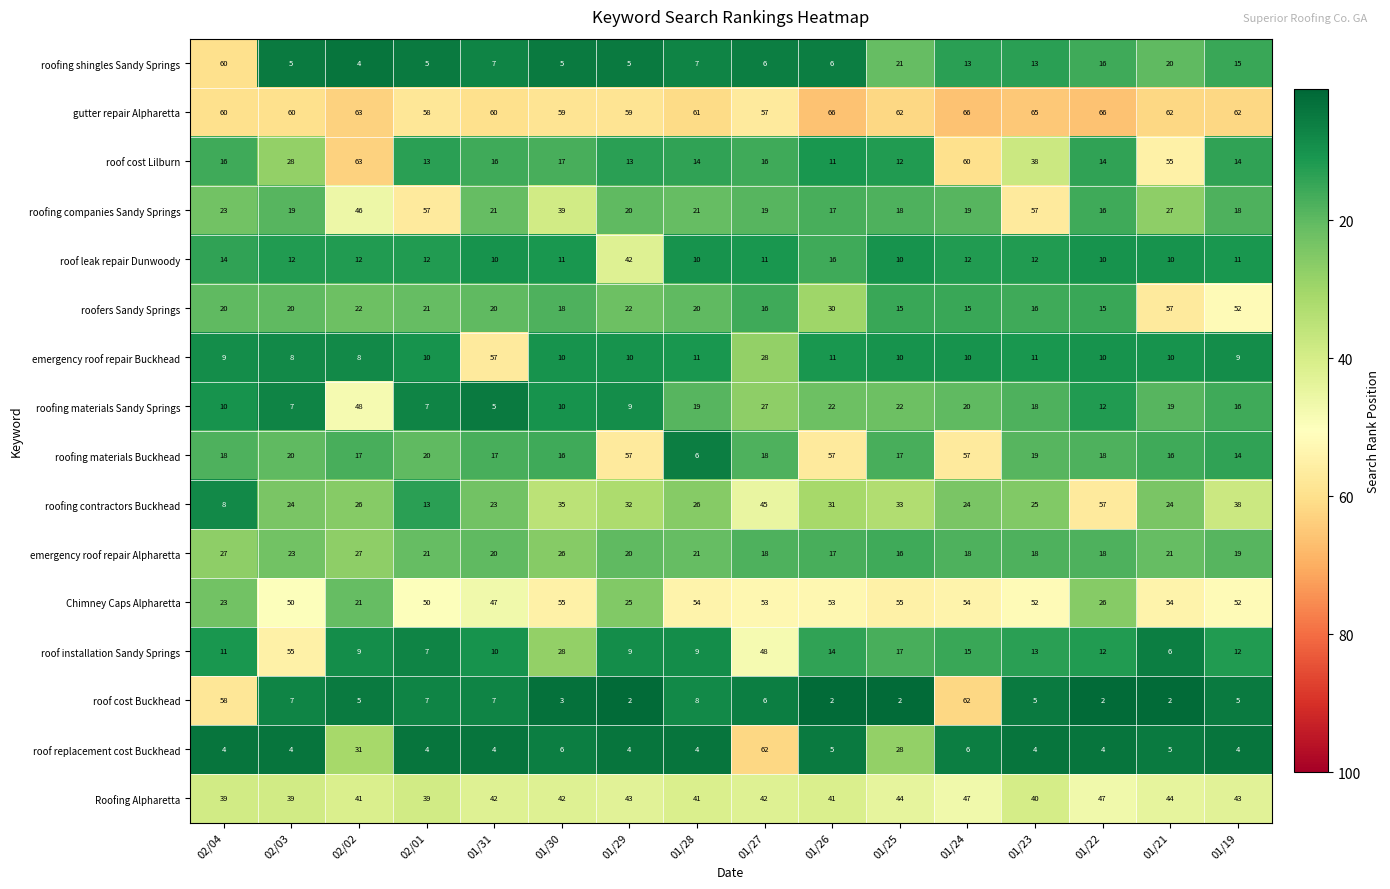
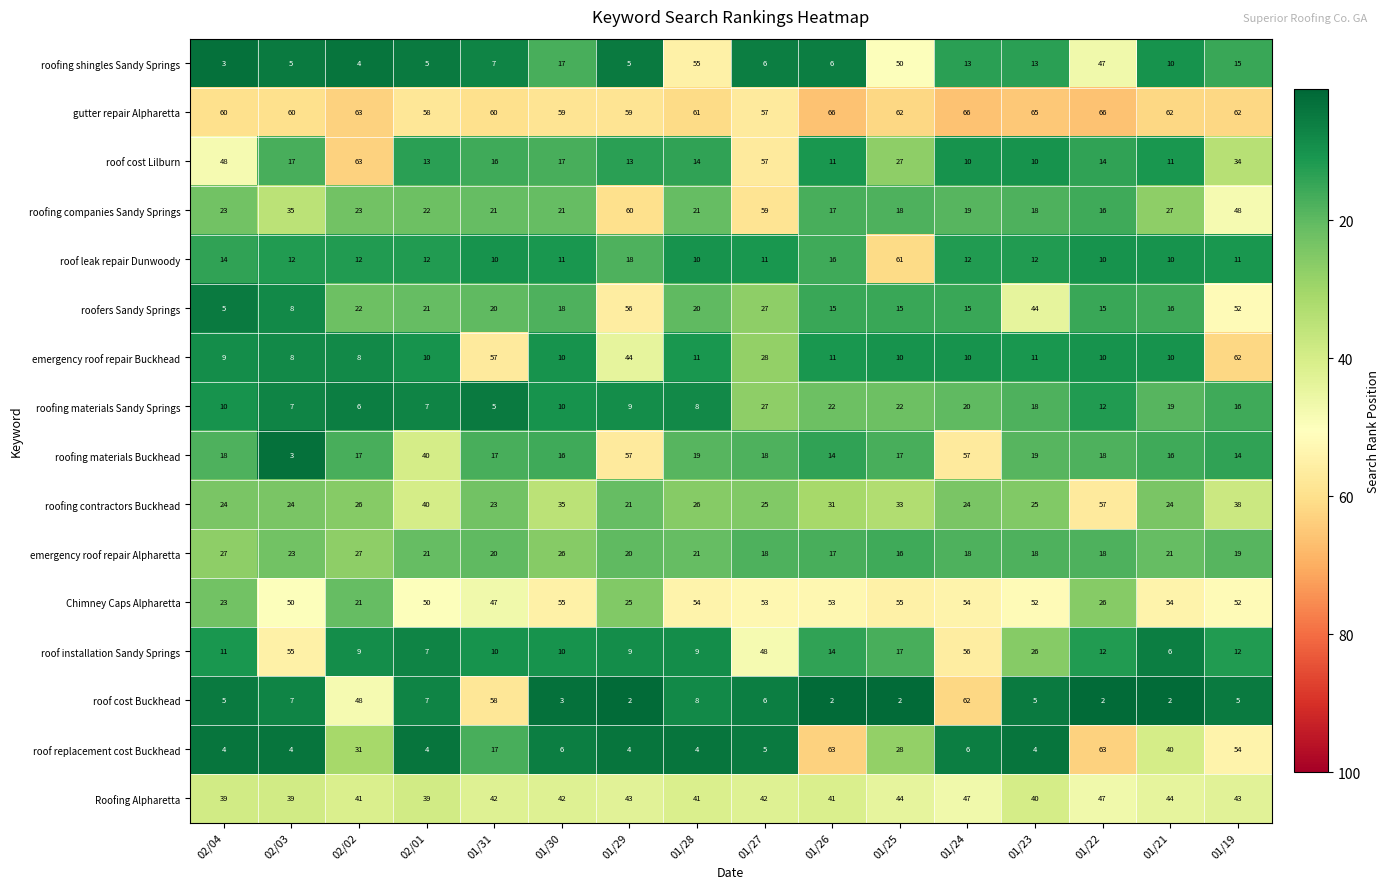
roofing shingles Sandy Springs, 02/04: 60 -> 3
roofing shingles Sandy Springs, 01/30: 5 -> 17
roofing shingles Sandy Springs, 01/28: 7 -> 55
roofing shingles Sandy Springs, 01/25: 21 -> 50
roofing shingles Sandy Springs, 01/22: 16 -> 47
roofing shingles Sandy Springs, 01/21: 20 -> 10
roof cost Lilburn, 02/04: 16 -> 48
roof cost Lilburn, 02/03: 28 -> 17
roof cost Lilburn, 01/27: 16 -> 57
roof cost Lilburn, 01/25: 12 -> 27
roof cost Lilburn, 01/24: 60 -> 10
roof cost Lilburn, 01/23: 38 -> 10
roof cost Lilburn, 01/21: 55 -> 11
roof cost Lilburn, 01/19: 14 -> 34
roofing companies Sandy Springs, 02/03: 19 -> 35
roofing companies Sandy Springs, 02/02: 46 -> 23
roofing companies Sandy Springs, 02/01: 57 -> 22
roofing companies Sandy Springs, 01/30: 39 -> 21
roofing companies Sandy Springs, 01/29: 20 -> 60
roofing companies Sandy Springs, 01/27: 19 -> 59
roofing companies Sandy Springs, 01/23: 57 -> 18
roofing companies Sandy Springs, 01/19: 18 -> 48
roof leak repair Dunwoody, 01/29: 42 -> 18
roof leak repair Dunwoody, 01/25: 10 -> 61
roofers Sandy Springs, 02/04: 20 -> 5
roofers Sandy Springs, 02/03: 20 -> 8
roofers Sandy Springs, 01/29: 22 -> 56
roofers Sandy Springs, 01/27: 16 -> 27
roofers Sandy Springs, 01/26: 30 -> 15
roofers Sandy Springs, 01/23: 16 -> 44
roofers Sandy Springs, 01/21: 57 -> 16
emergency roof repair Buckhead, 01/29: 10 -> 44
emergency roof repair Buckhead, 01/19: 9 -> 62
roofing materials Sandy Springs, 02/02: 48 -> 6
roofing materials Sandy Springs, 01/28: 19 -> 8
roofing materials Buckhead, 02/03: 20 -> 3
roofing materials Buckhead, 02/01: 20 -> 40
roofing materials Buckhead, 01/28: 6 -> 19
roofing materials Buckhead, 01/26: 57 -> 14
roofing contractors Buckhead, 02/04: 8 -> 24
roofing contractors Buckhead, 02/01: 13 -> 40
roofing contractors Buckhead, 01/29: 32 -> 21
roofing contractors Buckhead, 01/27: 45 -> 25
roof installation Sandy Springs, 01/30: 28 -> 10
roof installation Sandy Springs, 01/24: 15 -> 56
roof installation Sandy Springs, 01/23: 13 -> 26
roof cost Buckhead, 02/04: 58 -> 5
roof cost Buckhead, 02/02: 5 -> 48
roof cost Buckhead, 01/31: 7 -> 58
roof replacement cost Buckhead, 01/31: 4 -> 17
roof replacement cost Buckhead, 01/27: 62 -> 5
roof replacement cost Buckhead, 01/26: 5 -> 63
roof replacement cost Buckhead, 01/22: 4 -> 63
roof replacement cost Buckhead, 01/21: 5 -> 40
roof replacement cost Buckhead, 01/19: 4 -> 54
